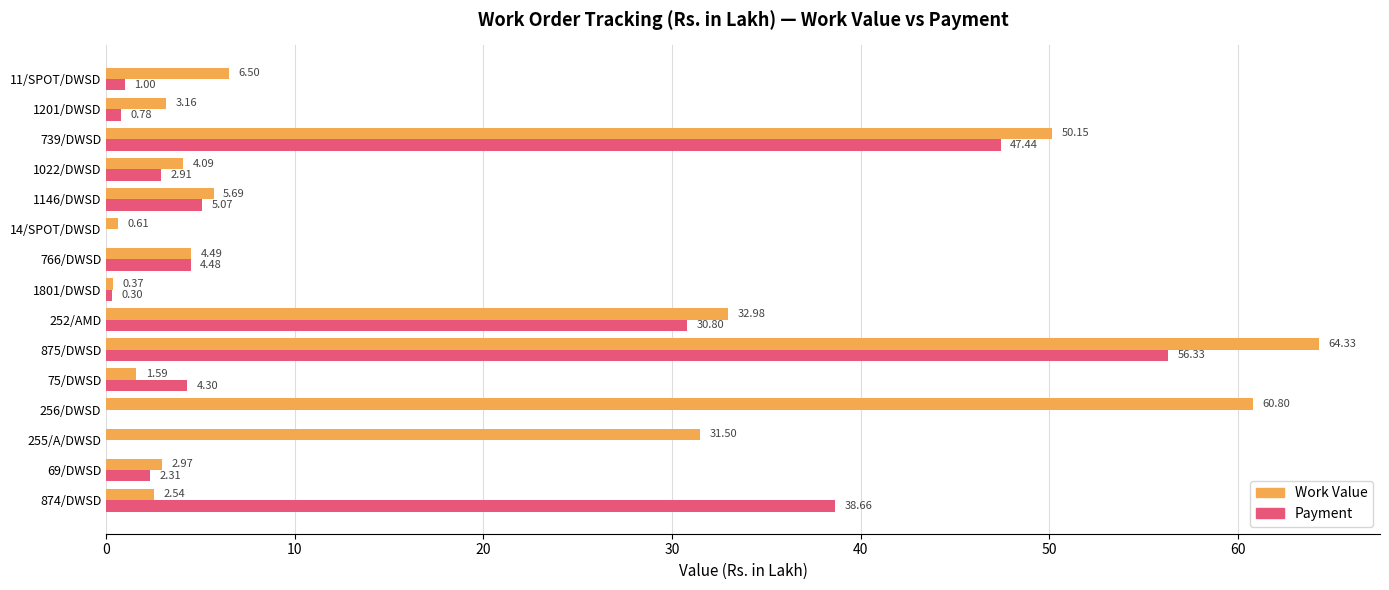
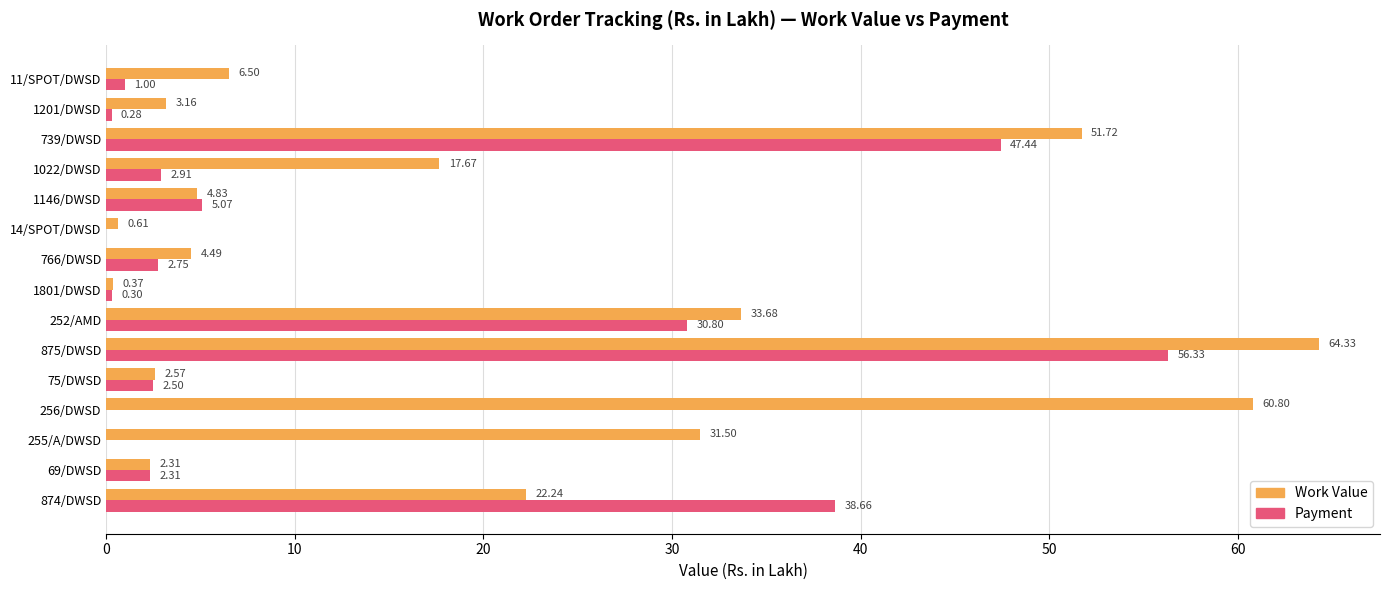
Payment, 1201/DWSD: 0.78 -> 0.28
Work Value, 739/DWSD: 50.15 -> 51.72
Work Value, 1022/DWSD: 4.09 -> 17.67
Work Value, 1146/DWSD: 5.69 -> 4.83
Payment, 766/DWSD: 4.48 -> 2.75
Work Value, 252/AMD: 32.98 -> 33.68
Work Value, 75/DWSD: 1.59 -> 2.57
Payment, 75/DWSD: 4.30 -> 2.50
Work Value, 69/DWSD: 2.97 -> 2.31
Work Value, 874/DWSD: 2.54 -> 22.24
